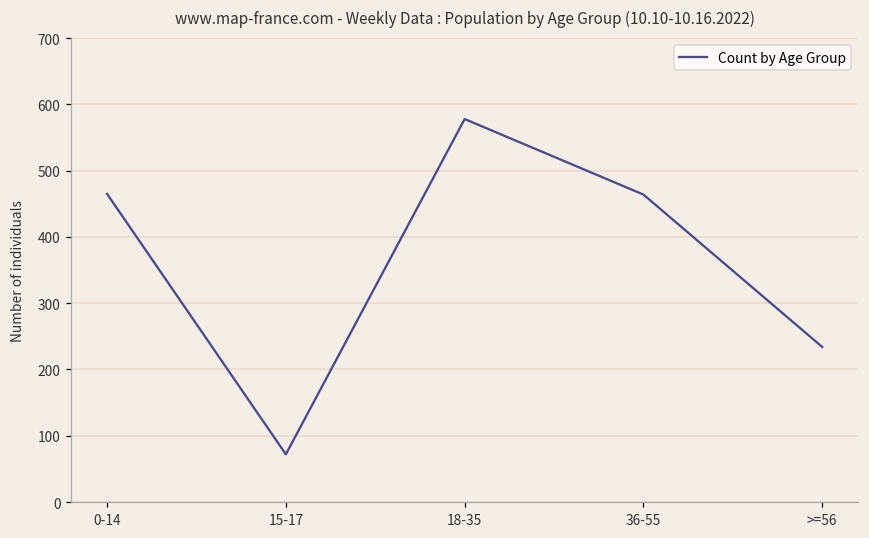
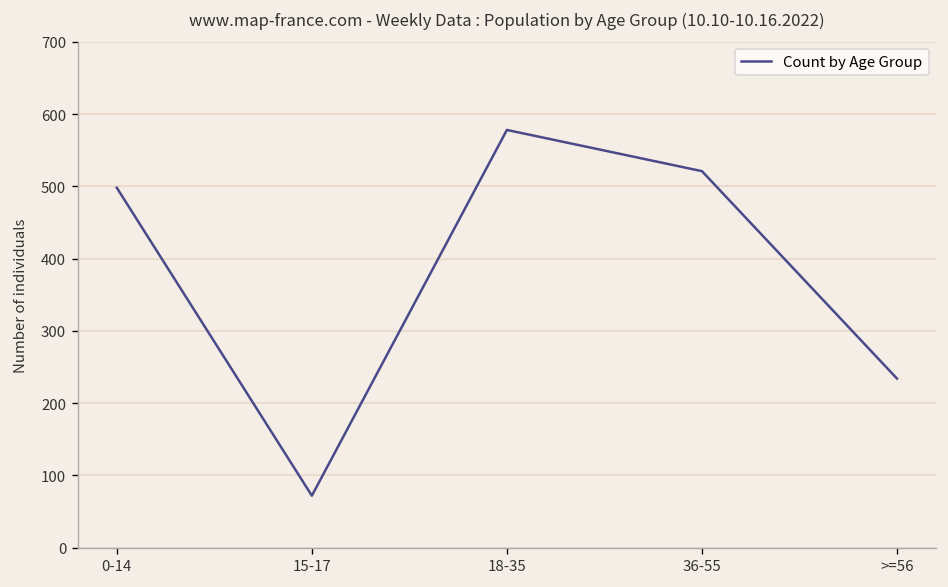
0-14: 470 -> 500
36-55: 460 -> 520
